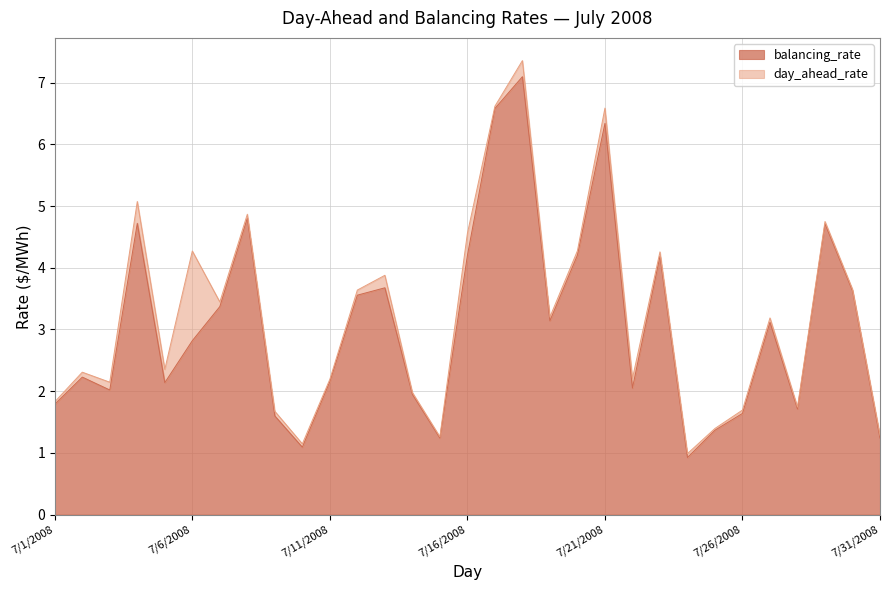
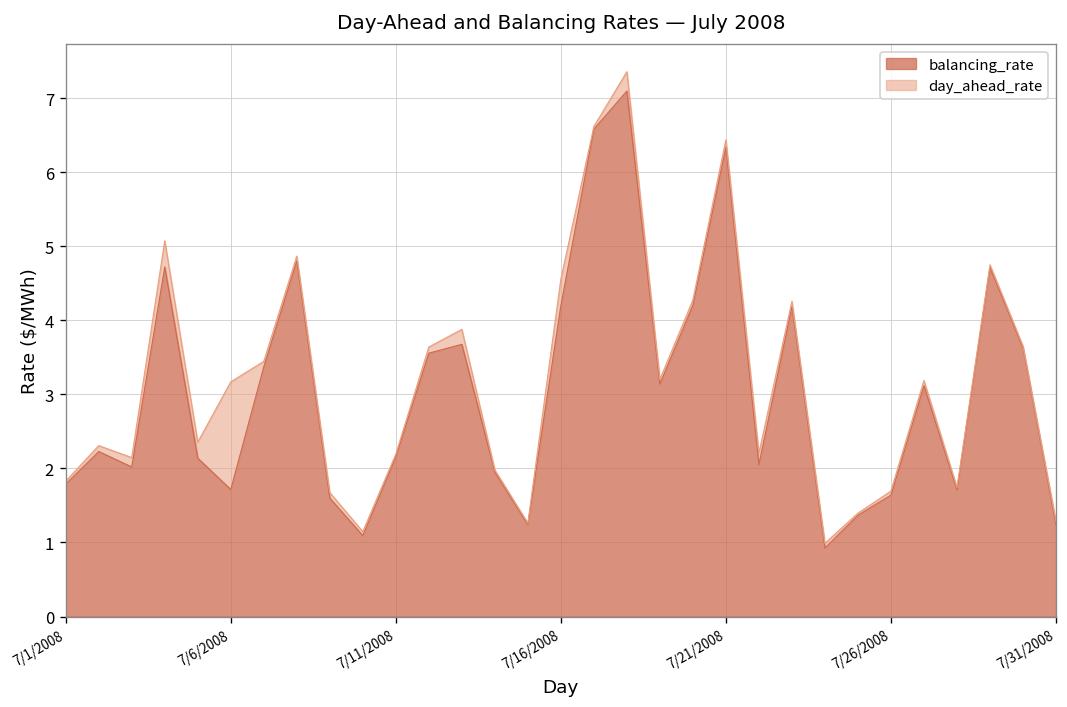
balancing_rate, 7/6/2008: 2.8 -> 1.7
day_ahead_rate, 7/21/2008: 0.2 -> 0.1
